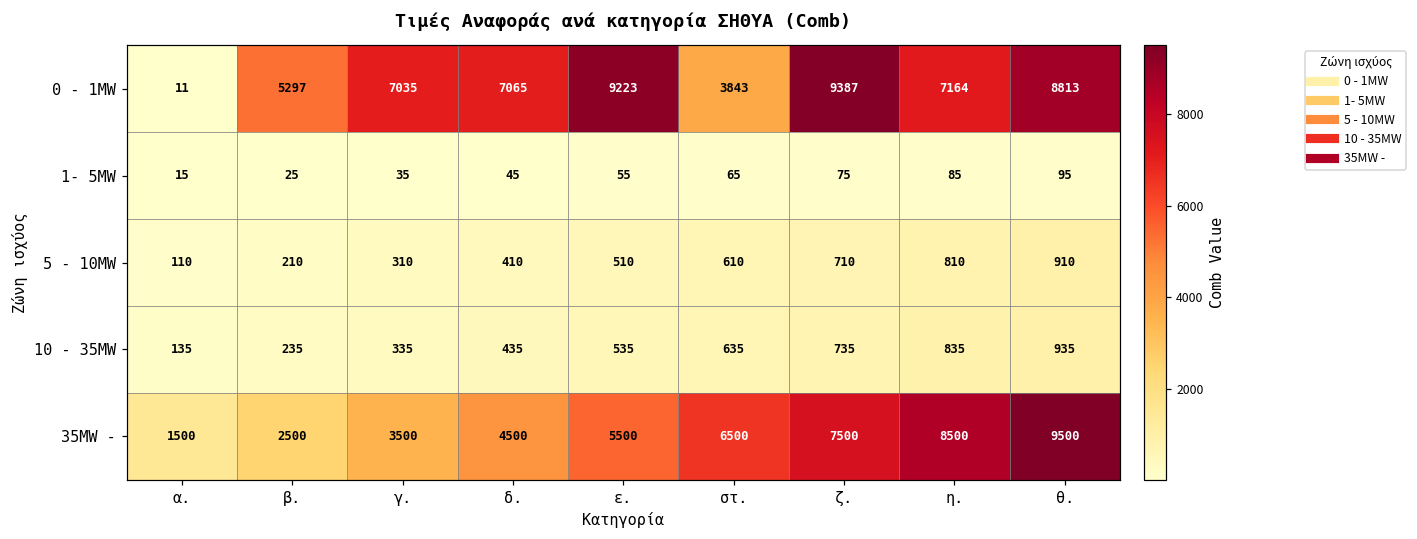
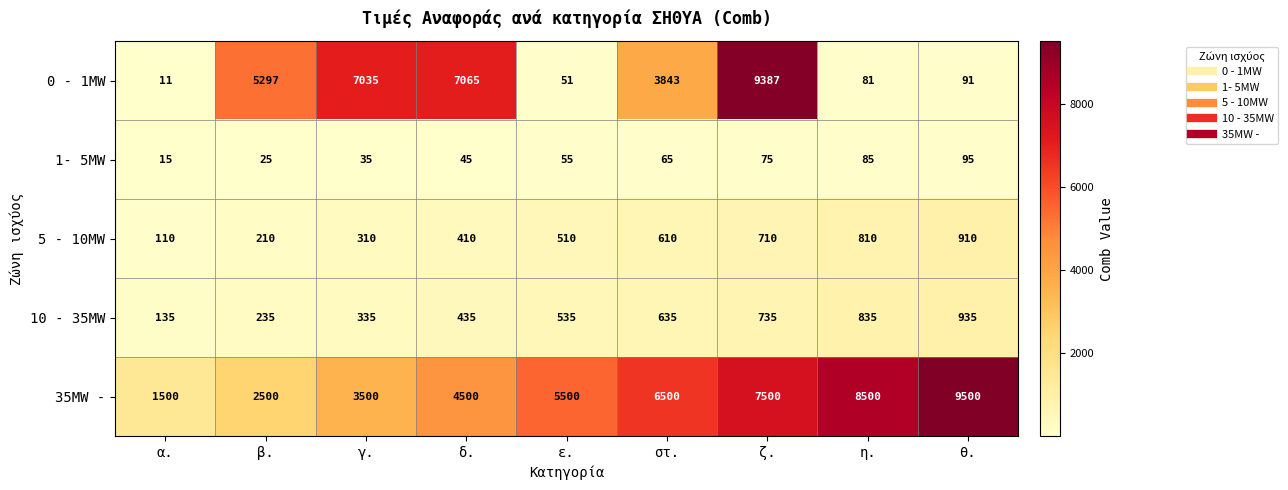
0 - 1MW, ε.: 9223 -> 51
0 - 1MW, η.: 7164 -> 81
0 - 1MW, θ.: 8813 -> 91
